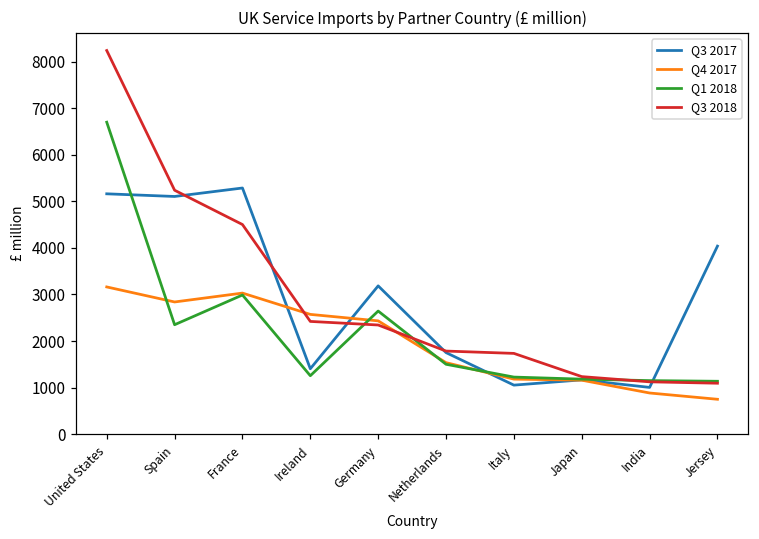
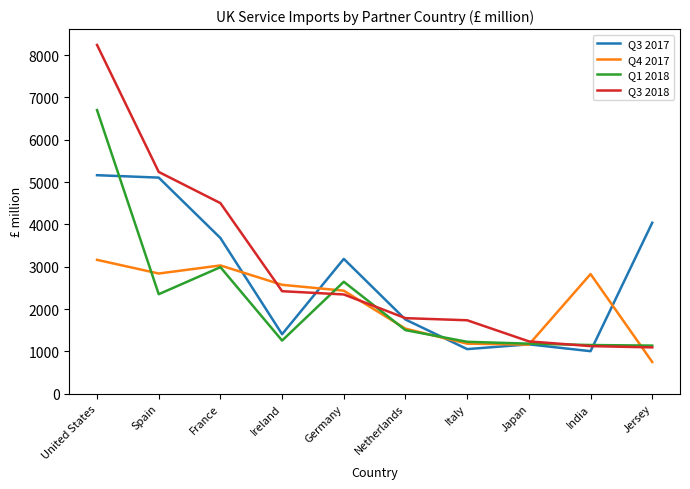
Q3 2017, France: 5300 -> 3700
Q4 2017, India: 900 -> 2800
